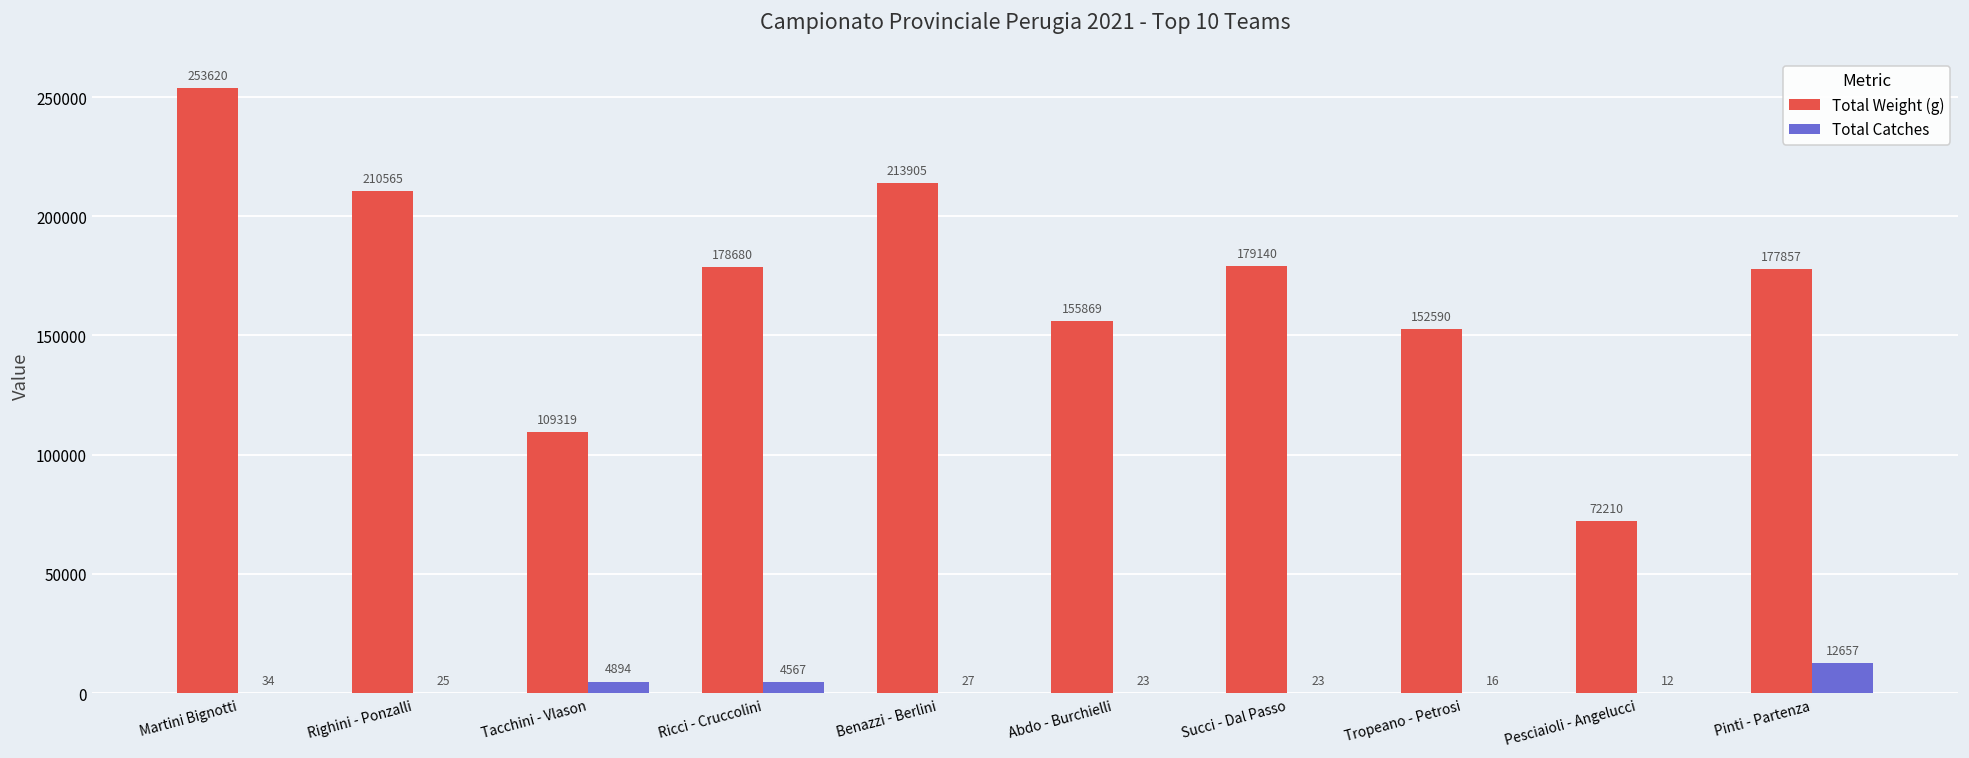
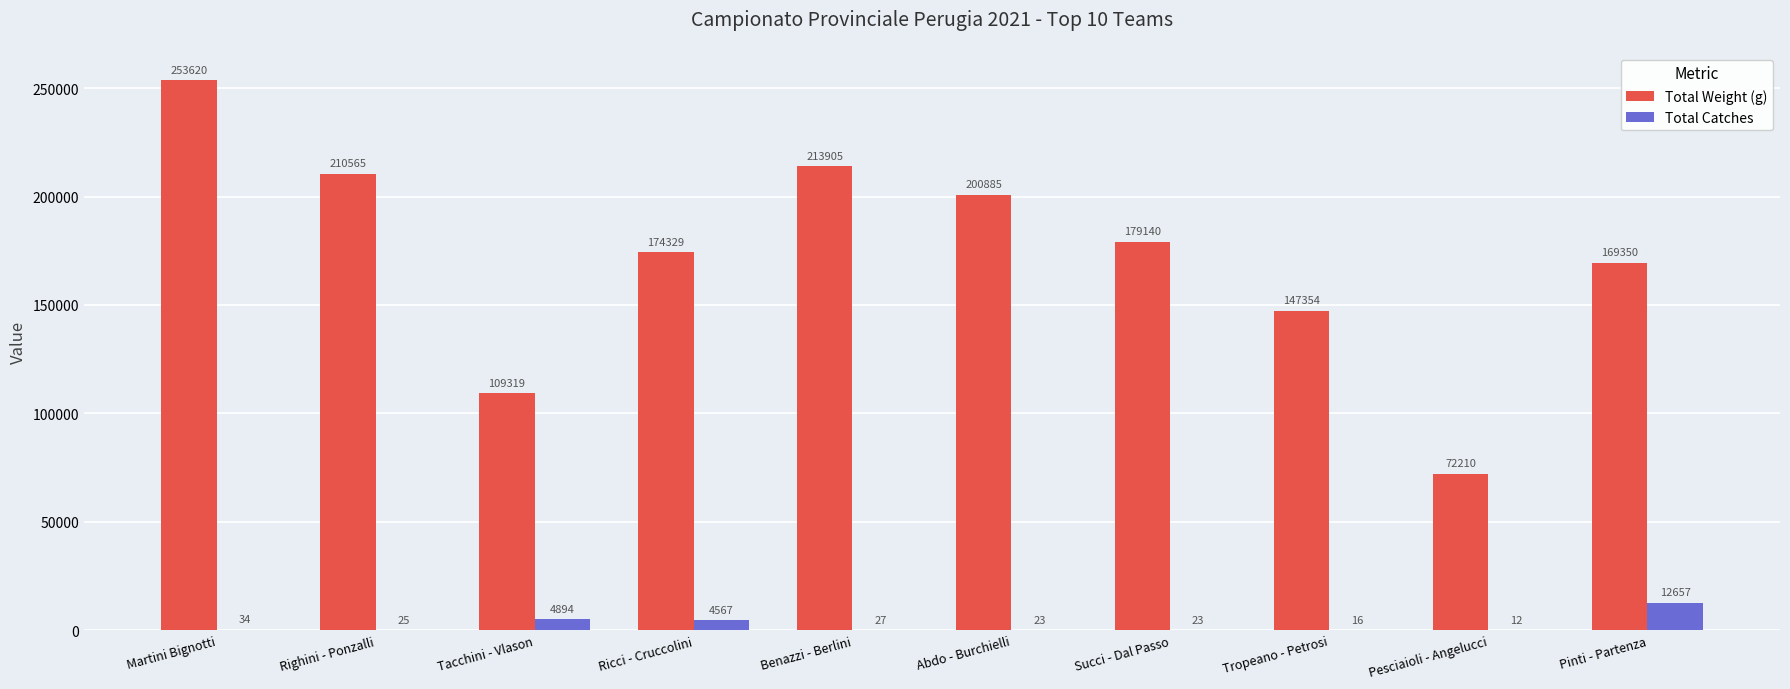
Total Weight (g), Ricci - Cruccolini: 178680 -> 174329
Total Weight (g), Abdo - Burchielli: 155869 -> 200885
Total Weight (g), Tropeano - Petrosi: 152590 -> 147354
Total Weight (g), Pinti - Partenza: 177857 -> 169350
